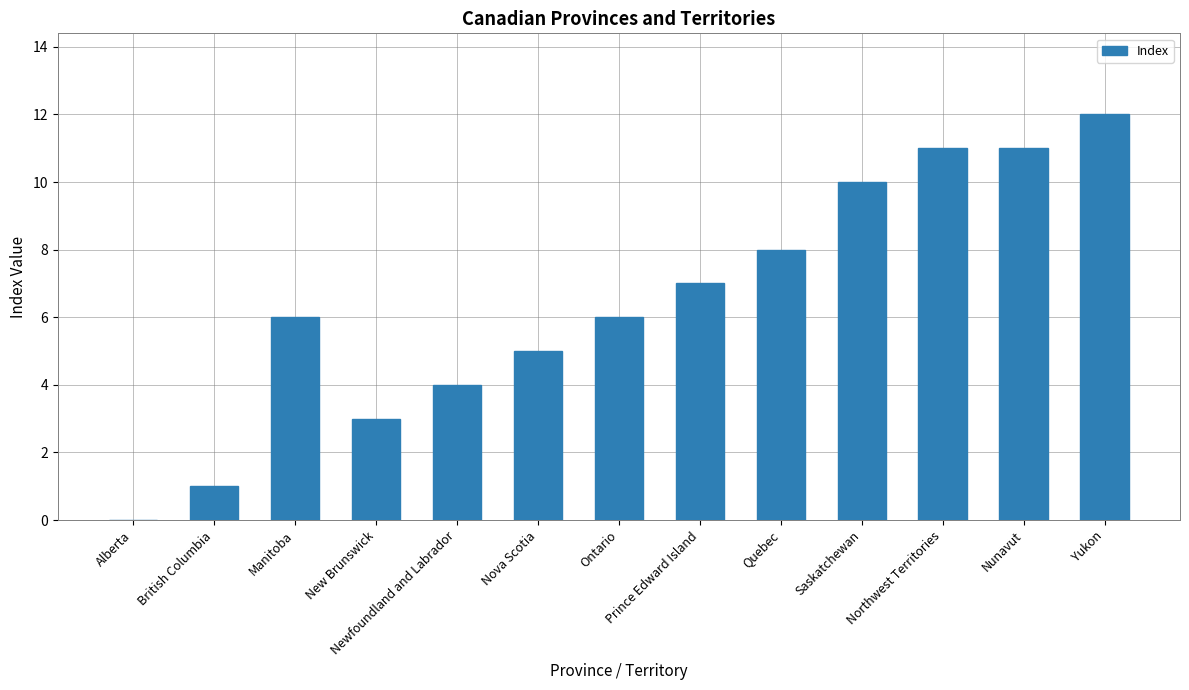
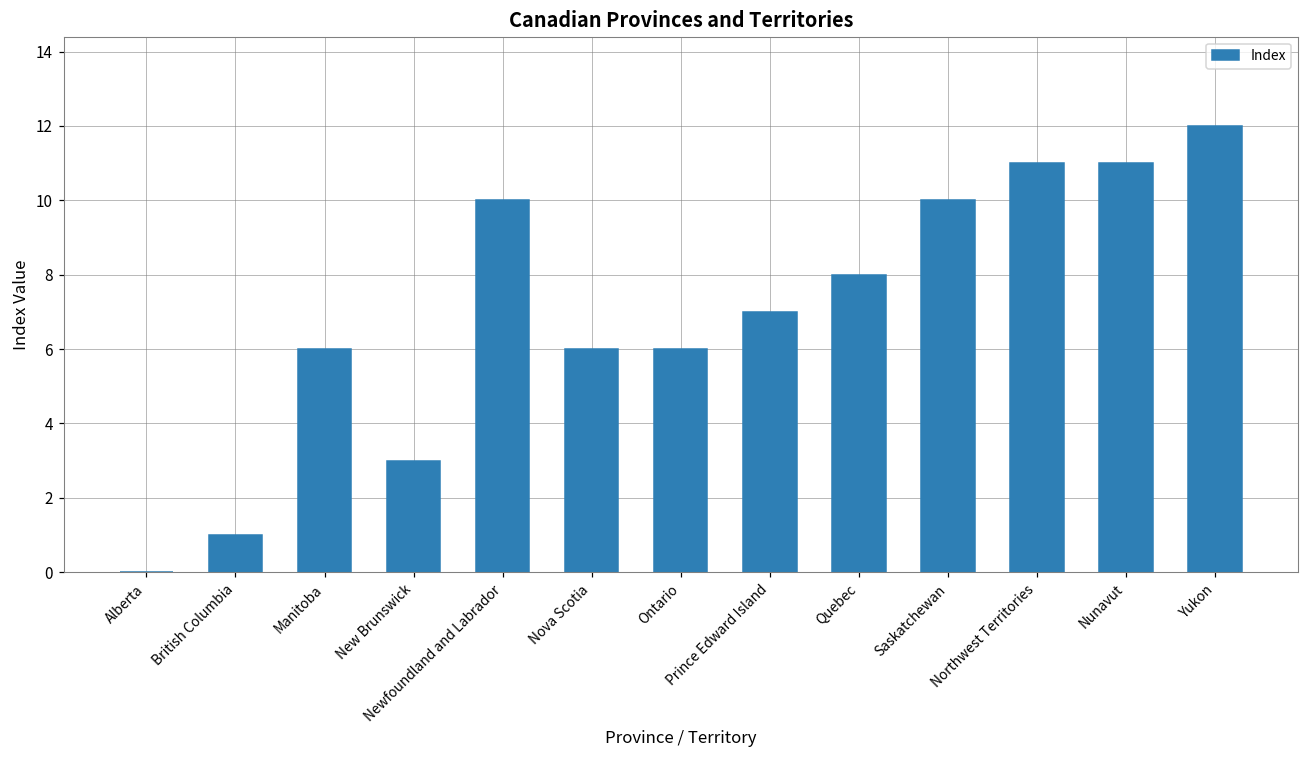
Newfoundland and Labrador: 4 -> 10
Nova Scotia: 5 -> 6
